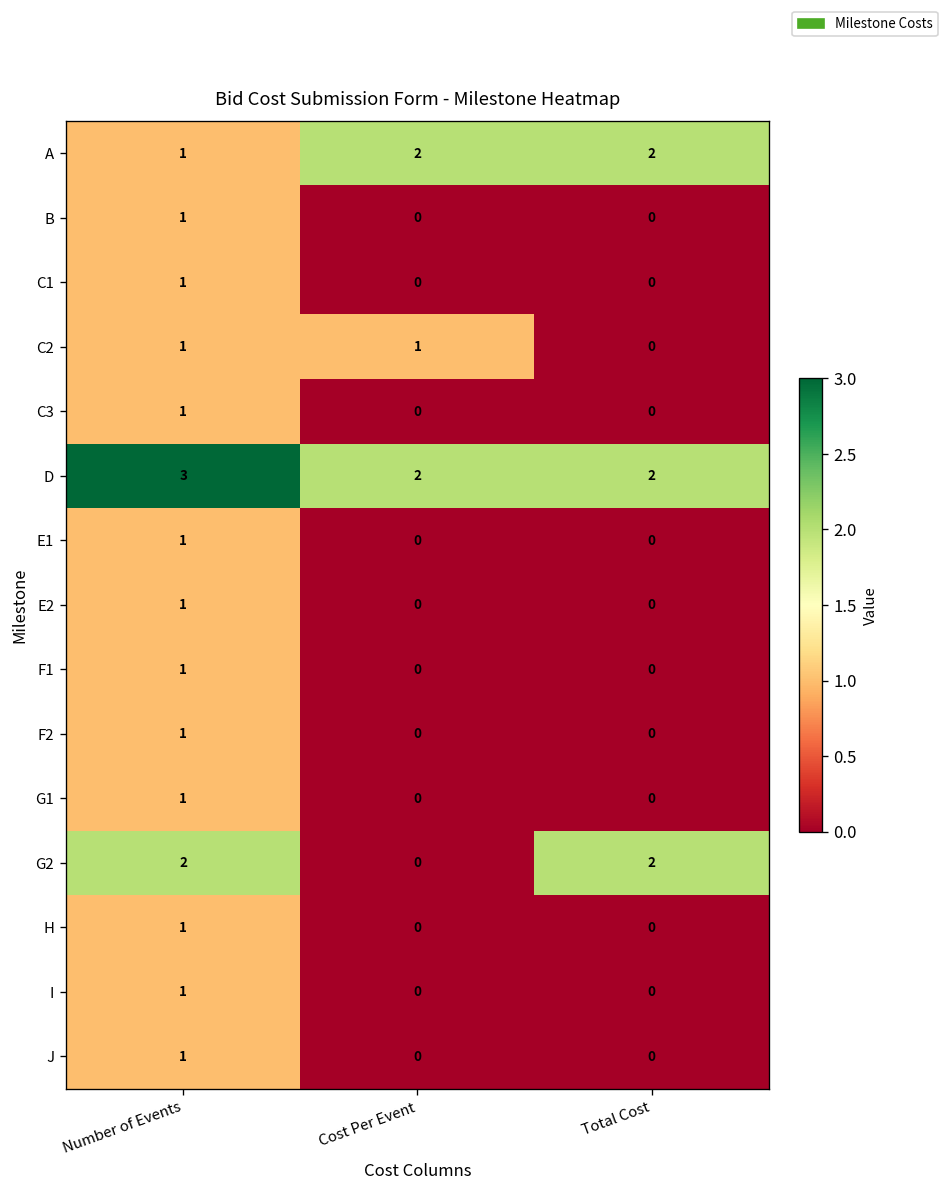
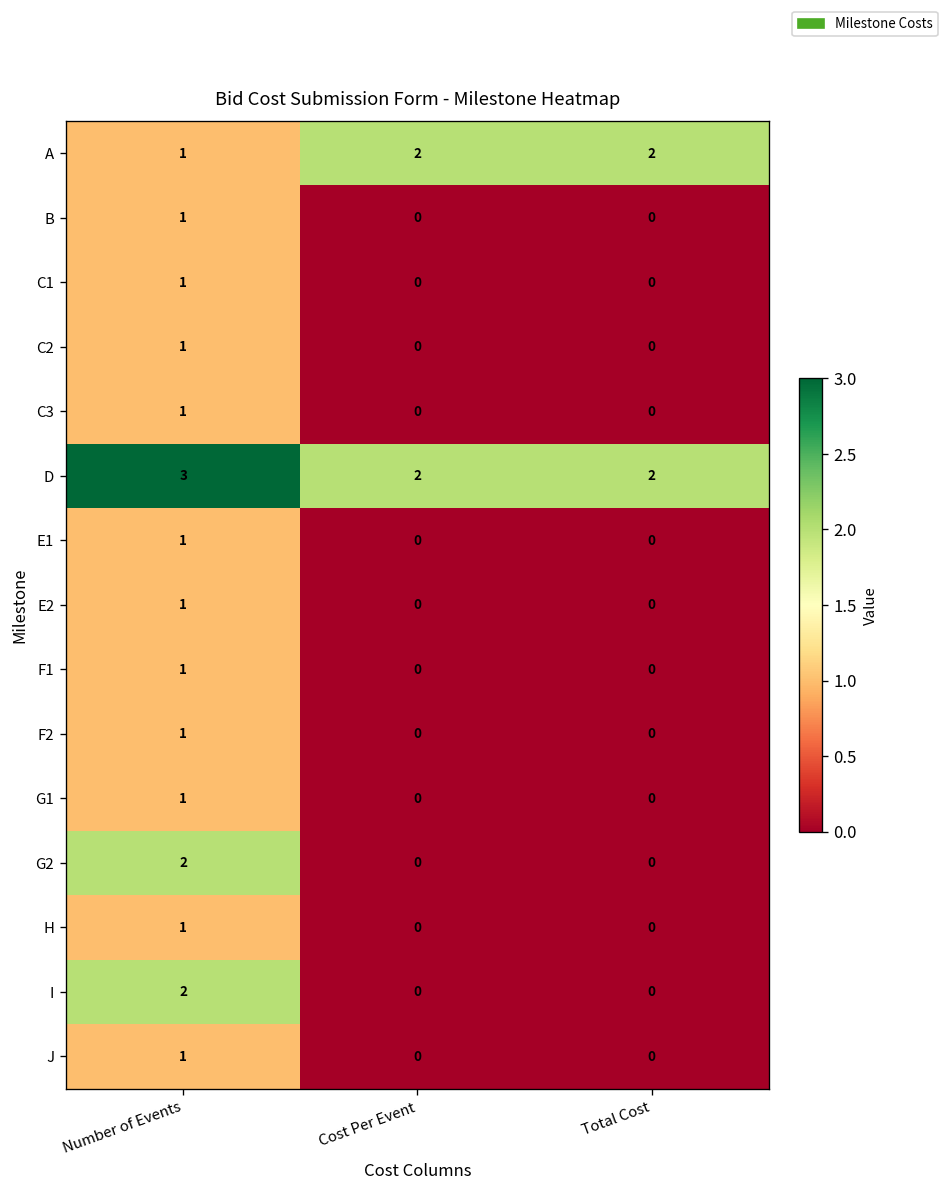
C2, Cost Per Event: 1 -> 0
G2, Total Cost: 2 -> 0
I, Number of Events: 1 -> 2
